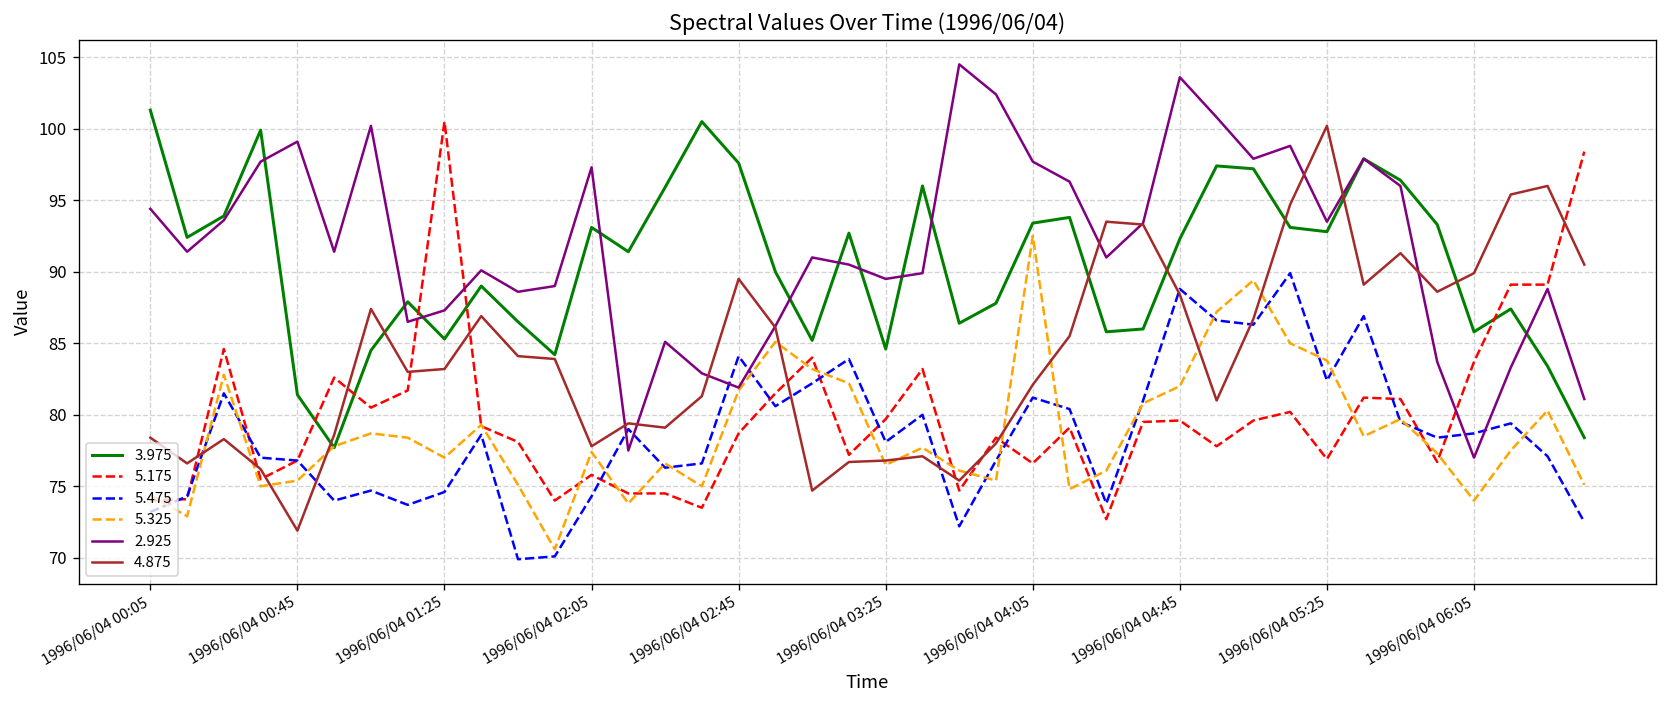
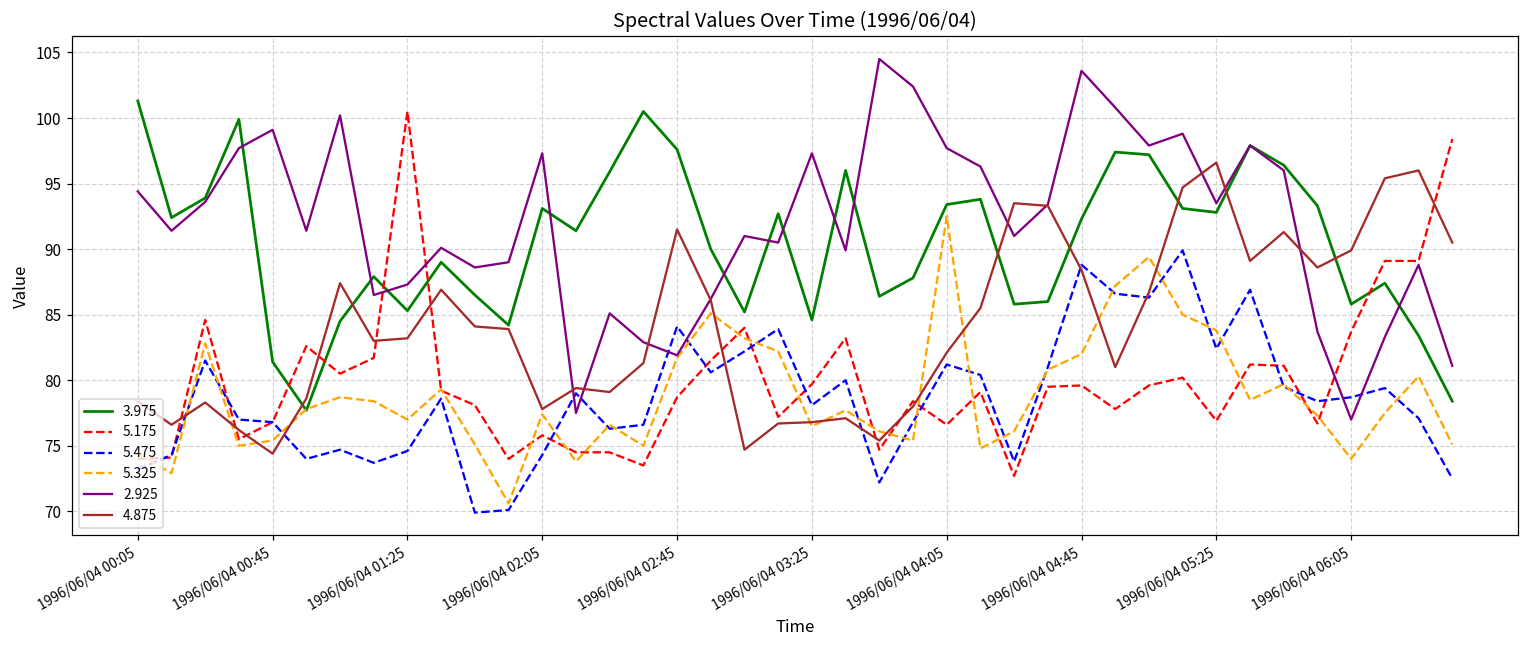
4.875, 1996/06/04 00:45: 71.9 -> 74.4
4.875, 1996/06/04 02:45: 89.5 -> 91.5
2.925, 1996/06/04 03:25: 89.5 -> 97.3
4.875, 1996/06/04 05:25: 100.2 -> 96.6
